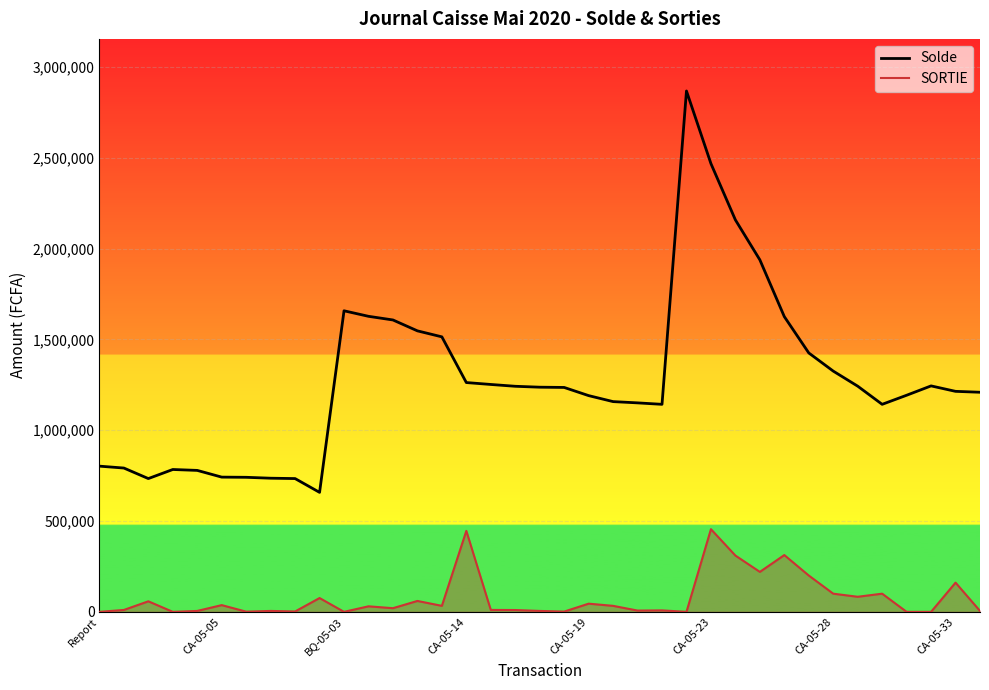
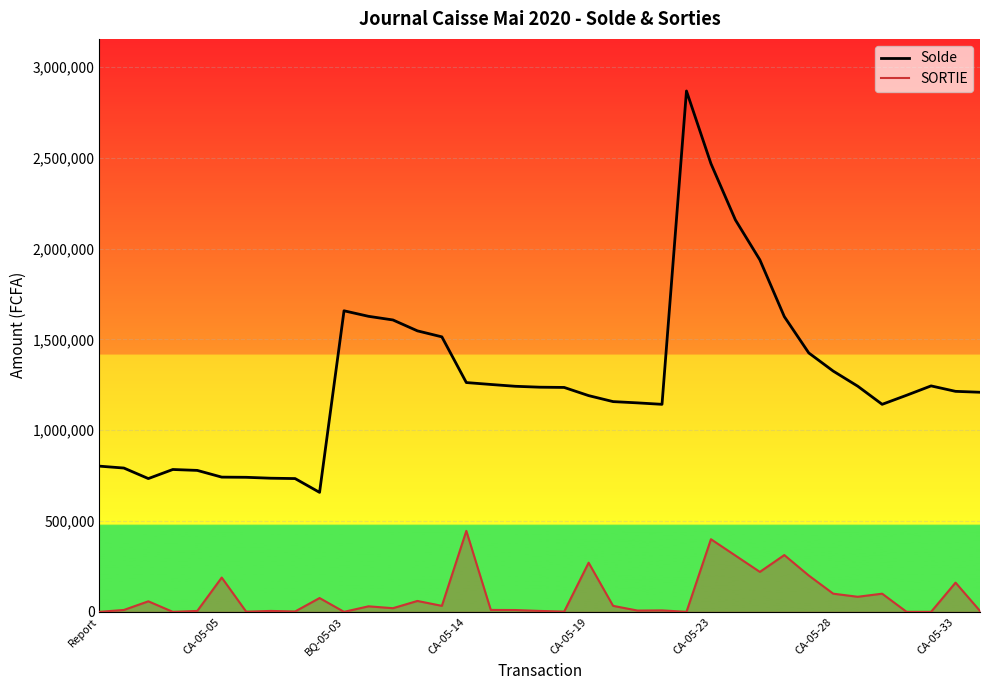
SORTIE, CA-05-05: 40,000 -> 190,000
SORTIE, CA-05-19: 50,000 -> 270,000
SORTIE, CA-05-23: 460,000 -> 400,000
